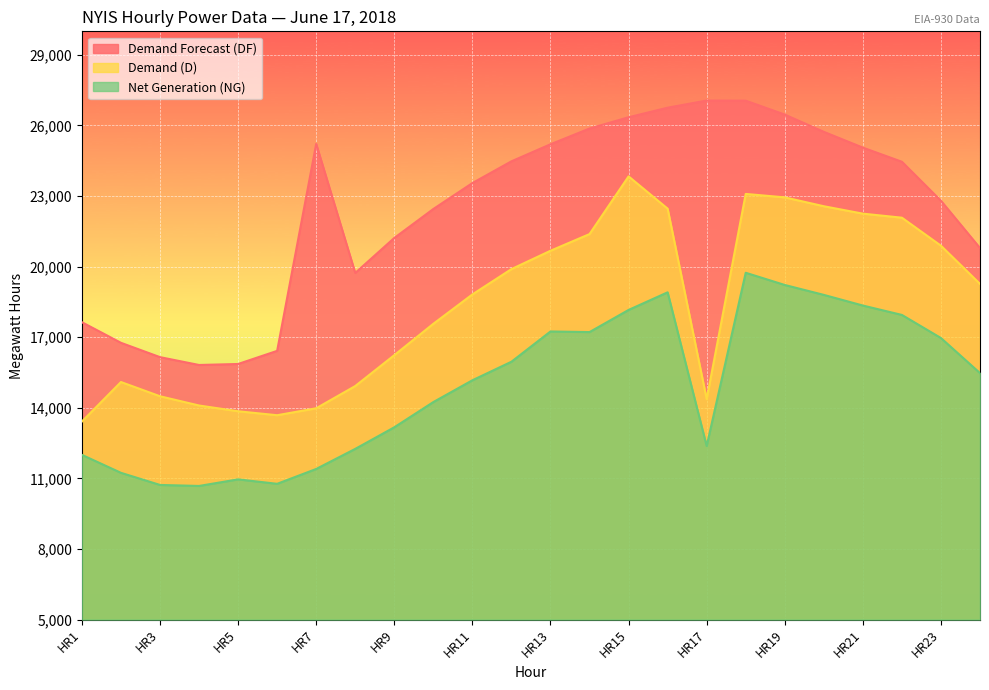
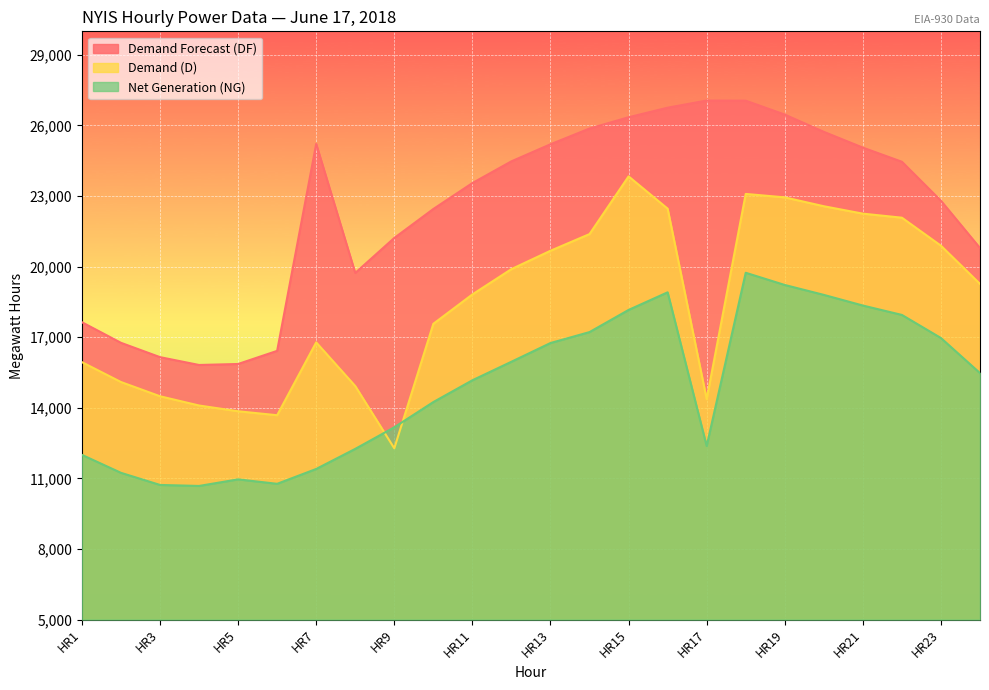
Demand (D), HR1: 13,400 -> 15,900
Demand (D), HR7: 14,000 -> 16,800
Demand (D), HR9: 16,200 -> 12,300
Net Generation (NG), HR13: 17,200 -> 16,800
